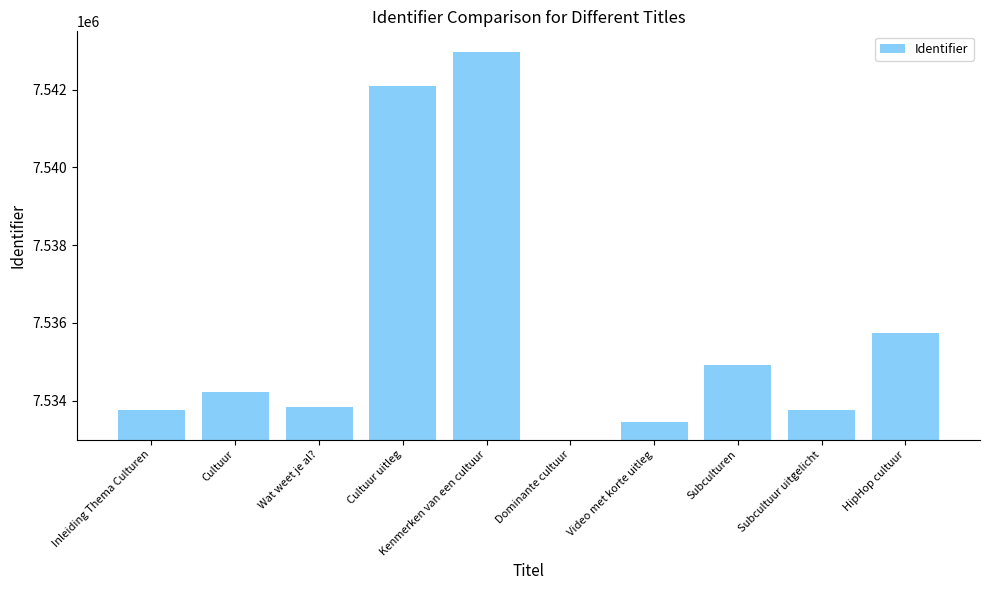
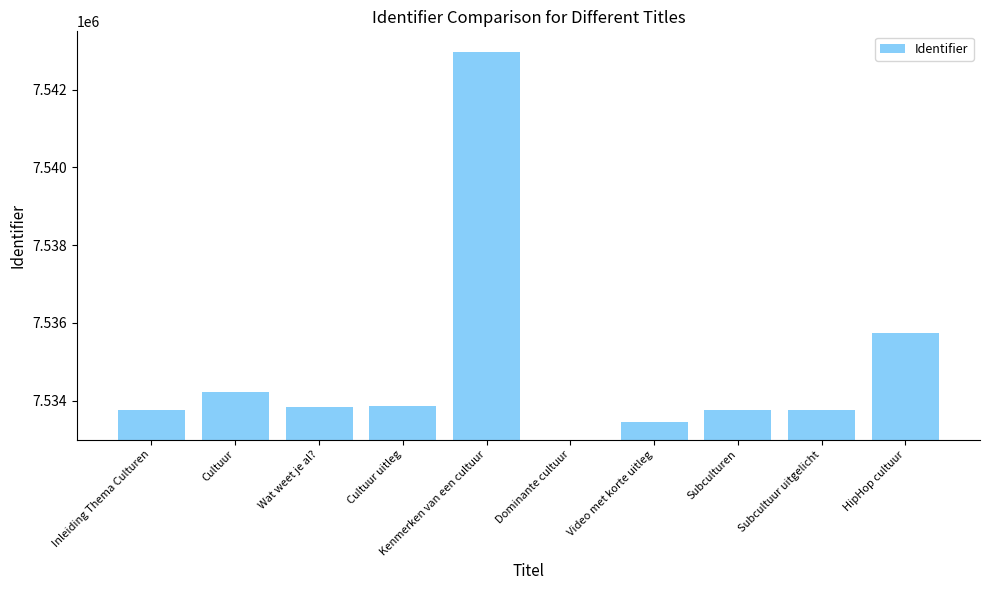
Cultuur uitleg: 7542100 -> 7533900
Subculturen: 7534900 -> 7533800
